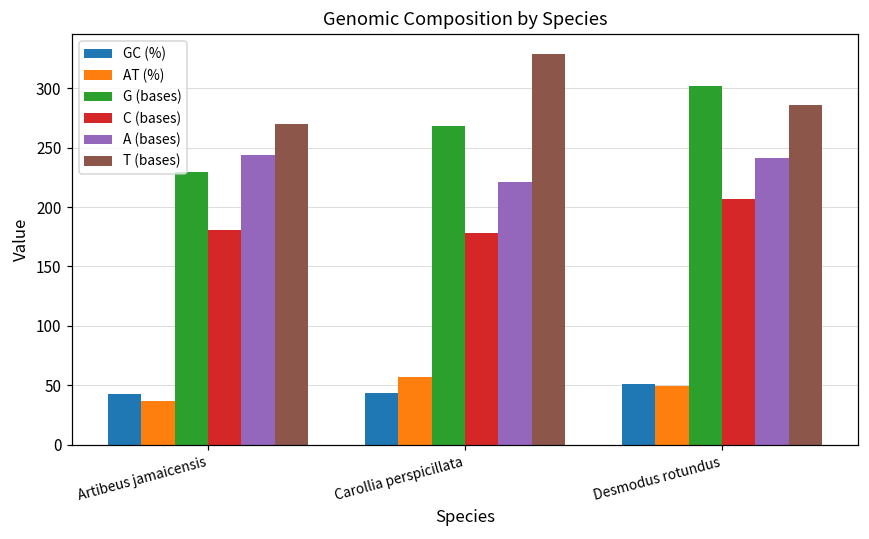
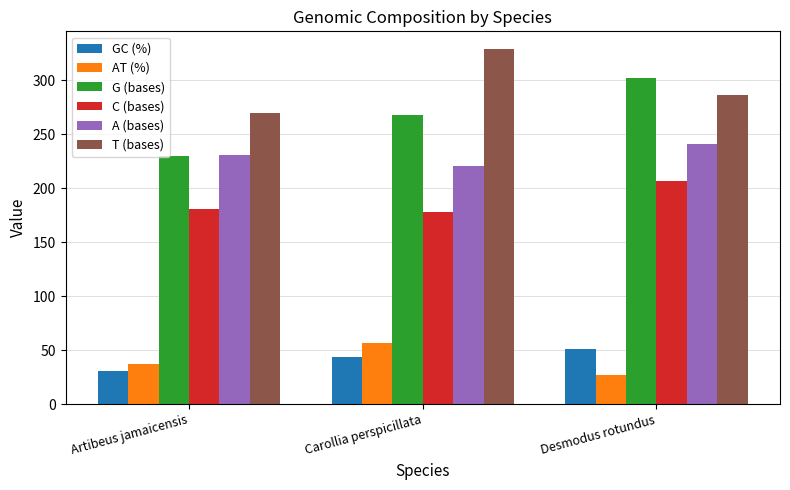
GC (%), Artibeus jamaicensis: 43 -> 31
A (bases), Artibeus jamaicensis: 244 -> 231
AT (%), Desmodus rotundus: 49 -> 27
